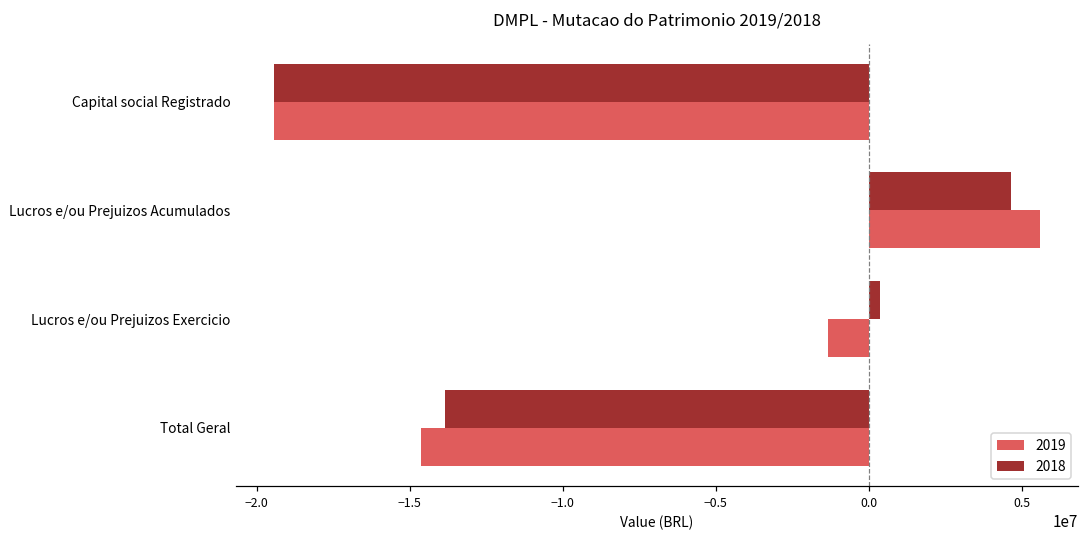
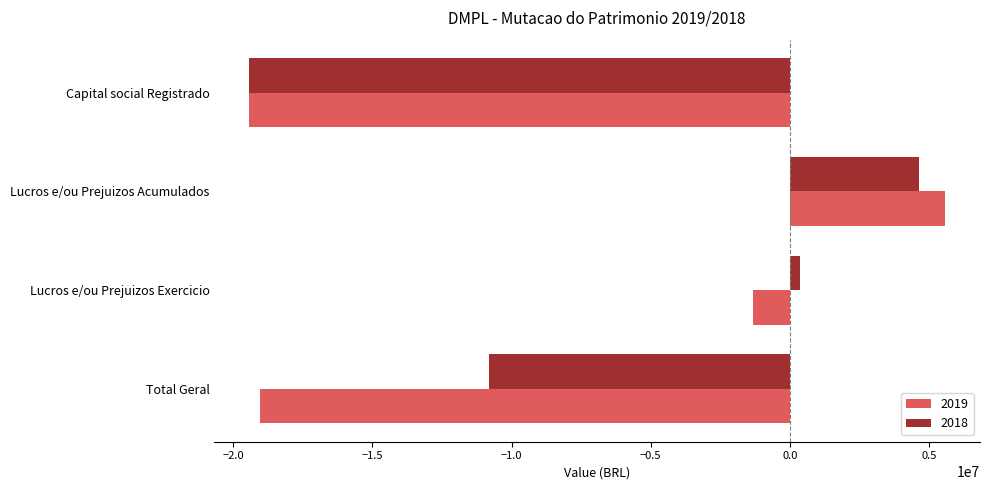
2018, Total Geral: -13800000 -> -10800000
2019, Total Geral: -14600000 -> -19000000
